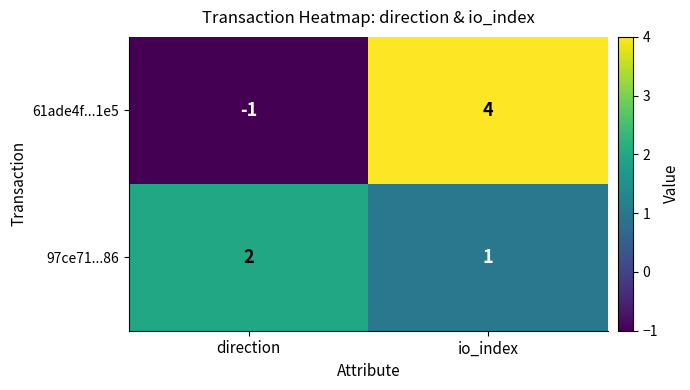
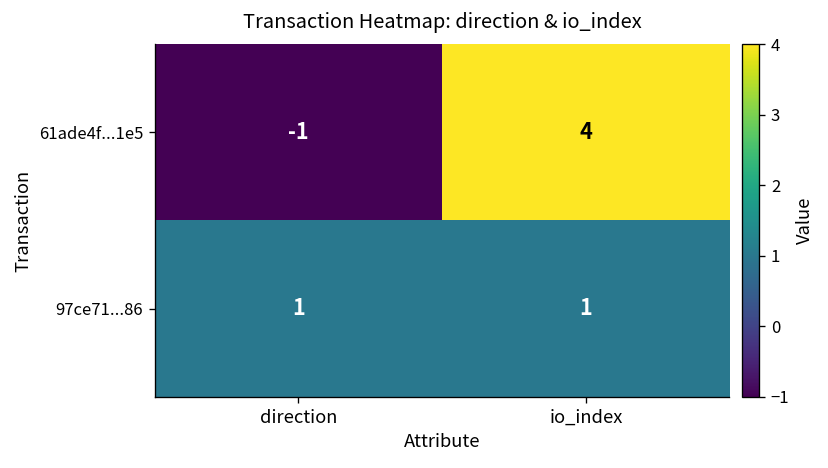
97ce71...86, direction: 2 -> 1
